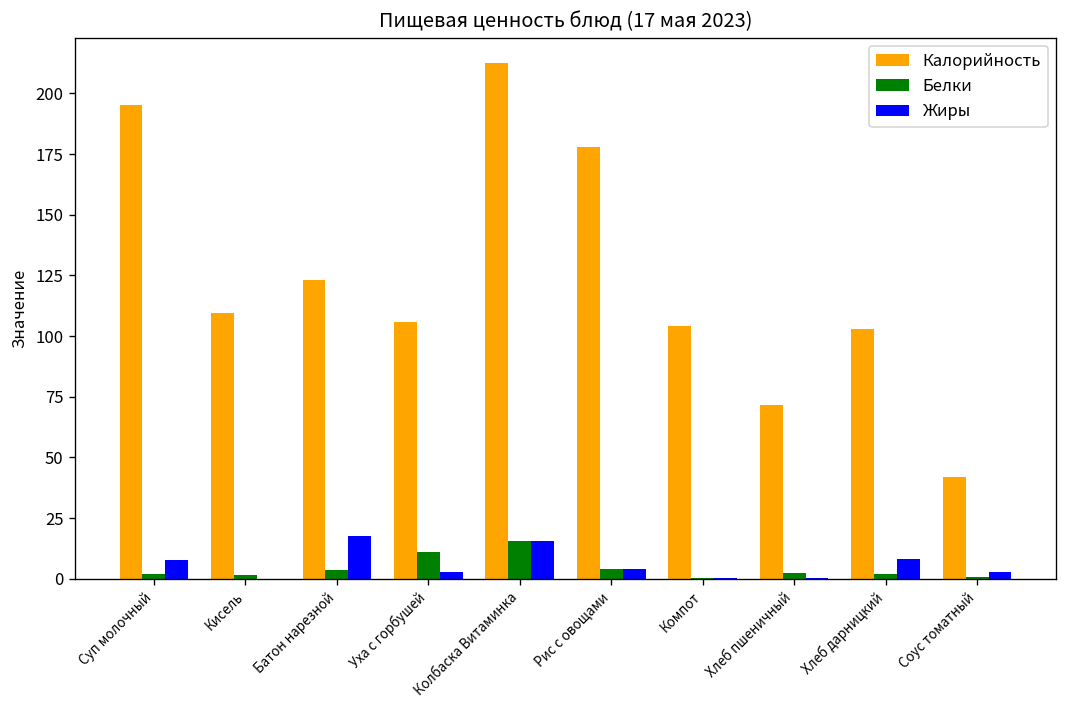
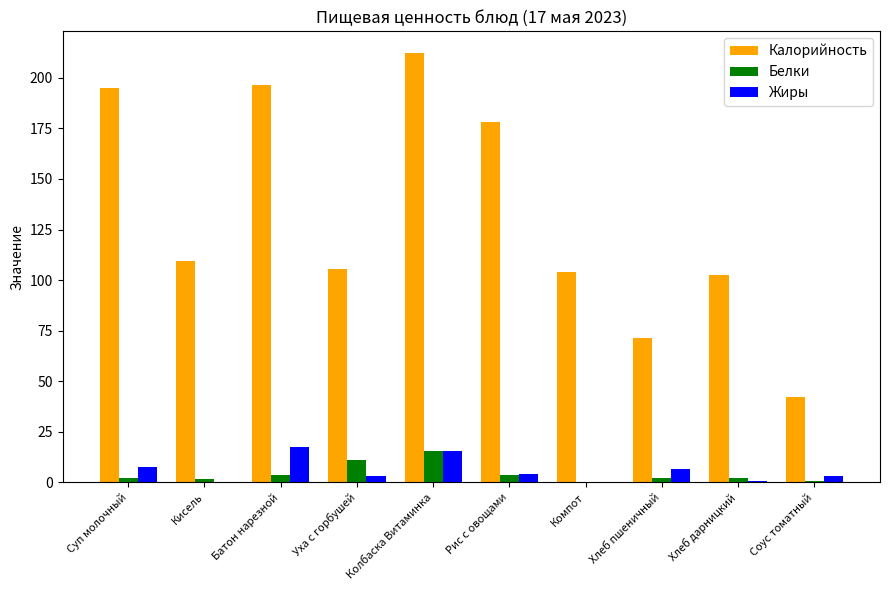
Калорийность, Батон нарезной: 123 -> 197
Жиры, Хлеб пшеничный: 0 -> 7
Жиры, Хлеб дарницкий: 8 -> 1
